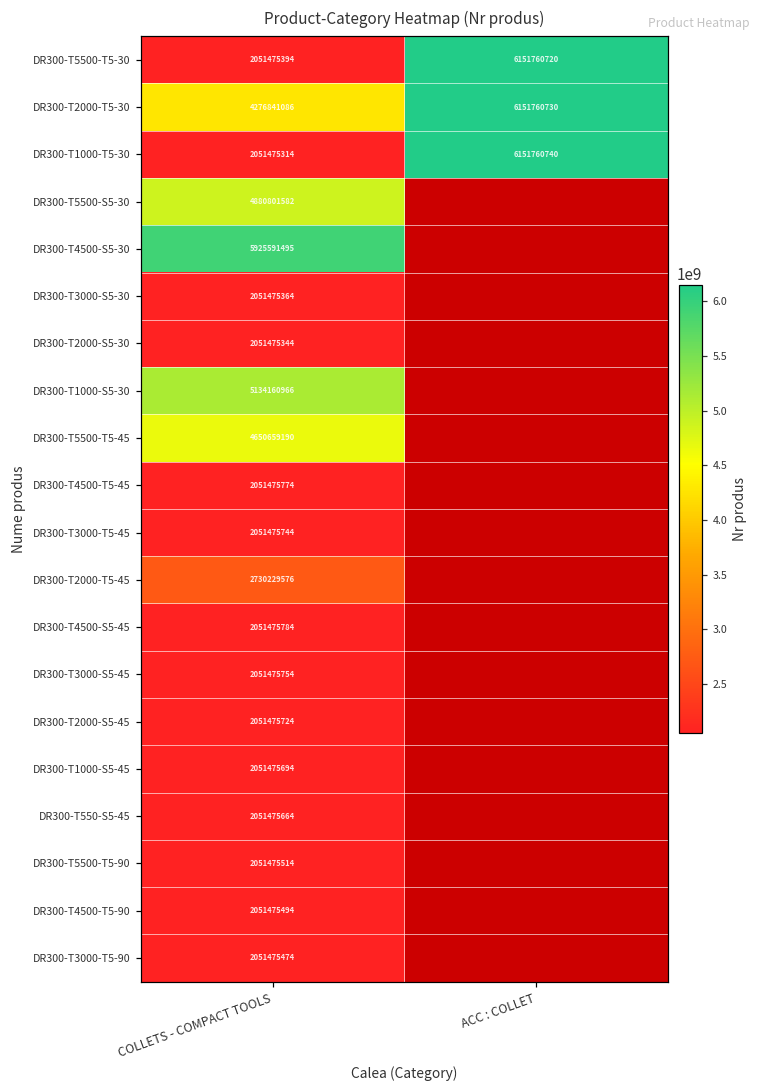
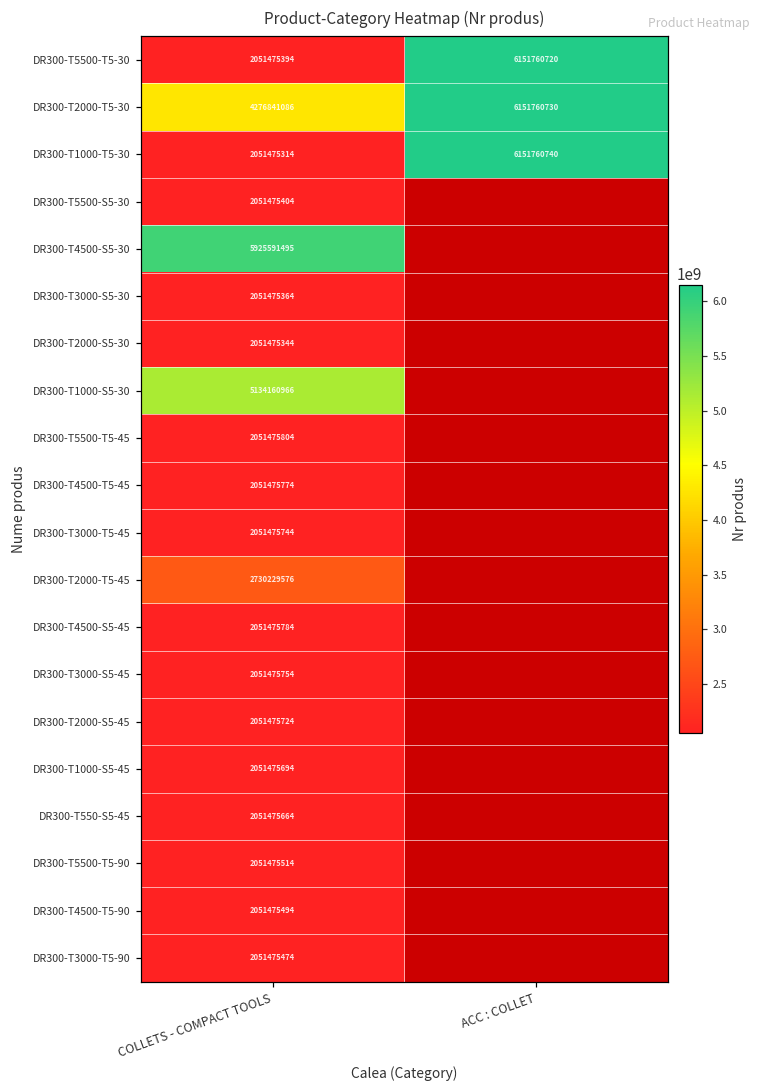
DR300-T5500-S5-30, COLLETS - COMPACT TOOLS: 4880801582 -> 2051475404
DR300-T5500-T5-45, COLLETS - COMPACT TOOLS: 4650659190 -> 2051475804
